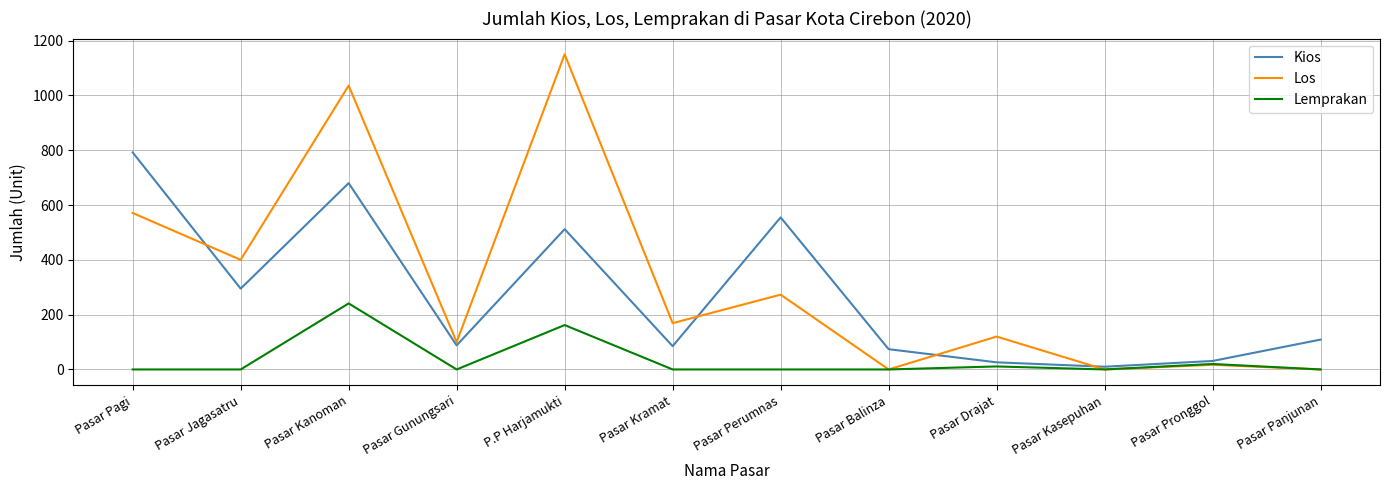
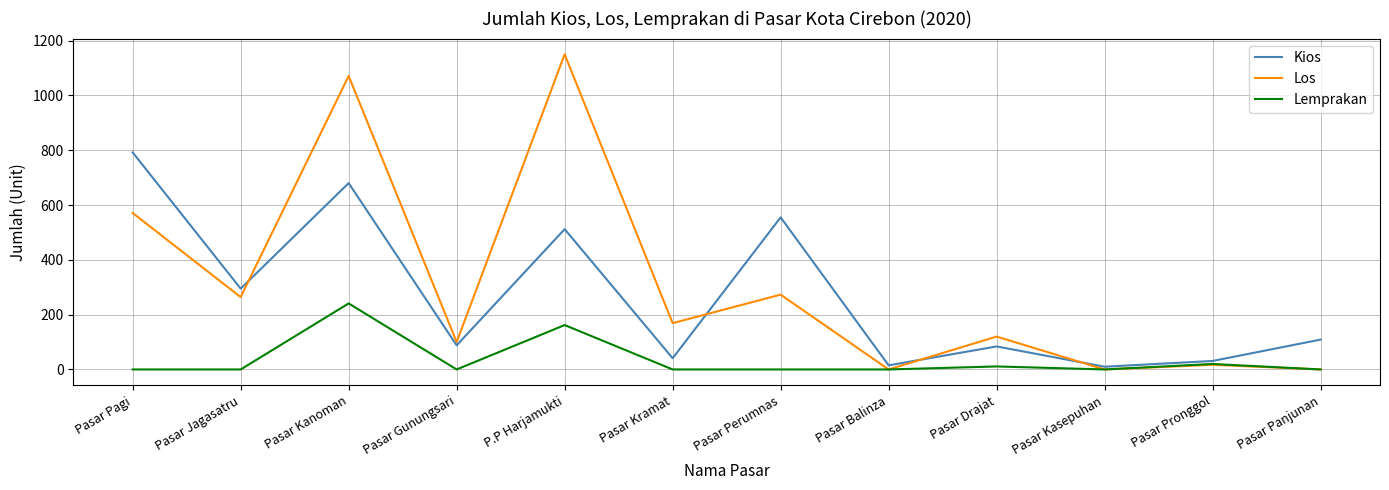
Los, Pasar Jagasatru: 400 -> 260
Los, Pasar Kanoman: 1040 -> 1070
Kios, Pasar Kramat: 90 -> 40
Kios, Pasar Balinza: 70 -> 20
Kios, Pasar Drajat: 30 -> 80
